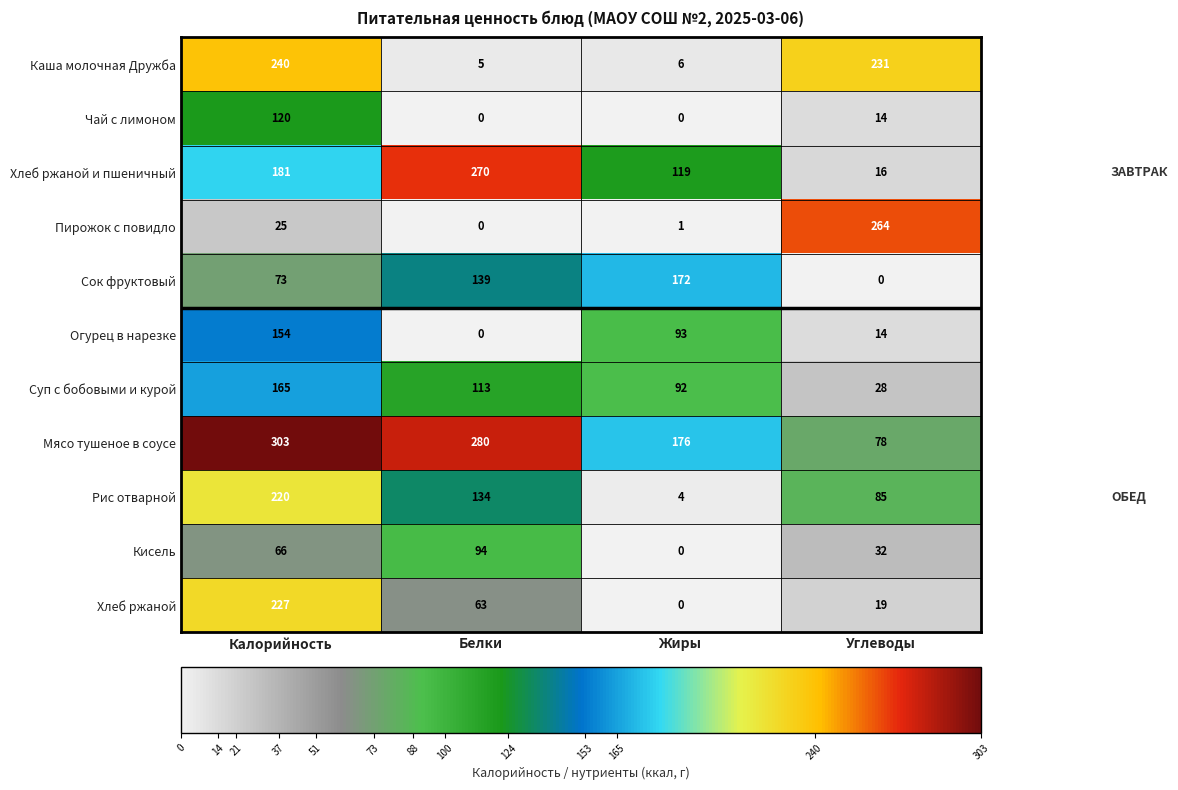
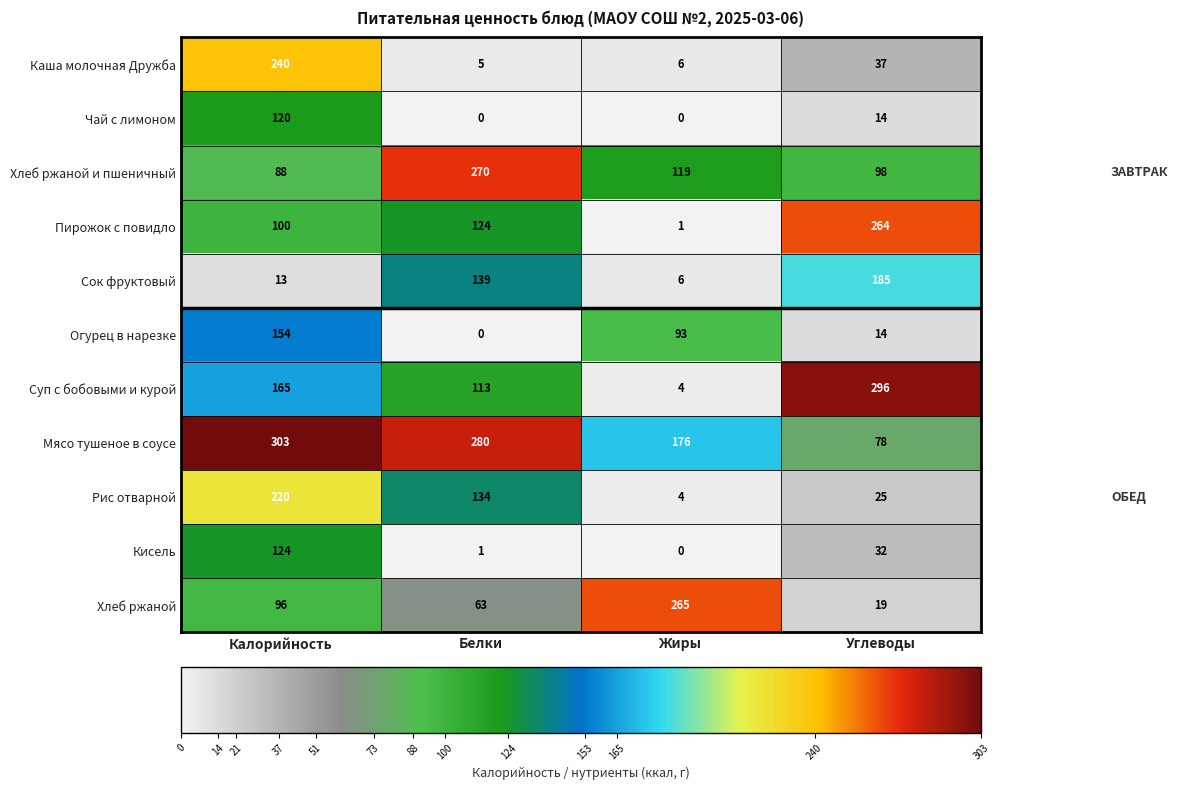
Каша молочная Дружба, Углеводы: 231 -> 37
Хлеб ржаной и пшеничный, Калорийность: 181 -> 88
Хлеб ржаной и пшеничный, Углеводы: 16 -> 98
Пирожок с повидло, Калорийность: 25 -> 100
Пирожок с повидло, Белки: 0 -> 124
Сок фруктовый, Калорийность: 73 -> 13
Сок фруктовый, Жиры: 172 -> 6
Сок фруктовый, Углеводы: 0 -> 185
Суп с бобовыми и курой, Жиры: 92 -> 4
Суп с бобовыми и курой, Углеводы: 28 -> 296
Рис отварной, Углеводы: 85 -> 25
Кисель, Калорийность: 66 -> 124
Кисель, Белки: 94 -> 1
Хлеб ржаной, Калорийность: 227 -> 96
Хлеб ржаной, Жиры: 0 -> 265
